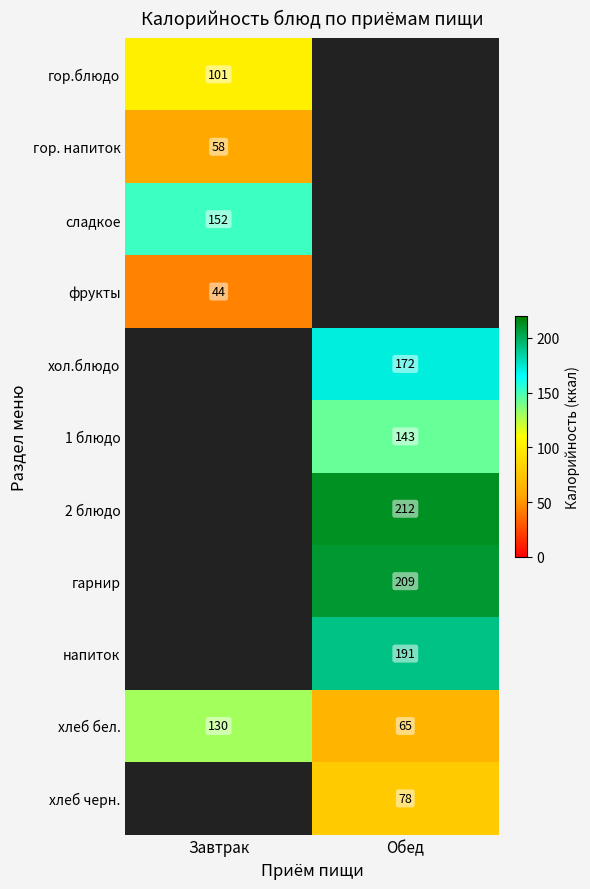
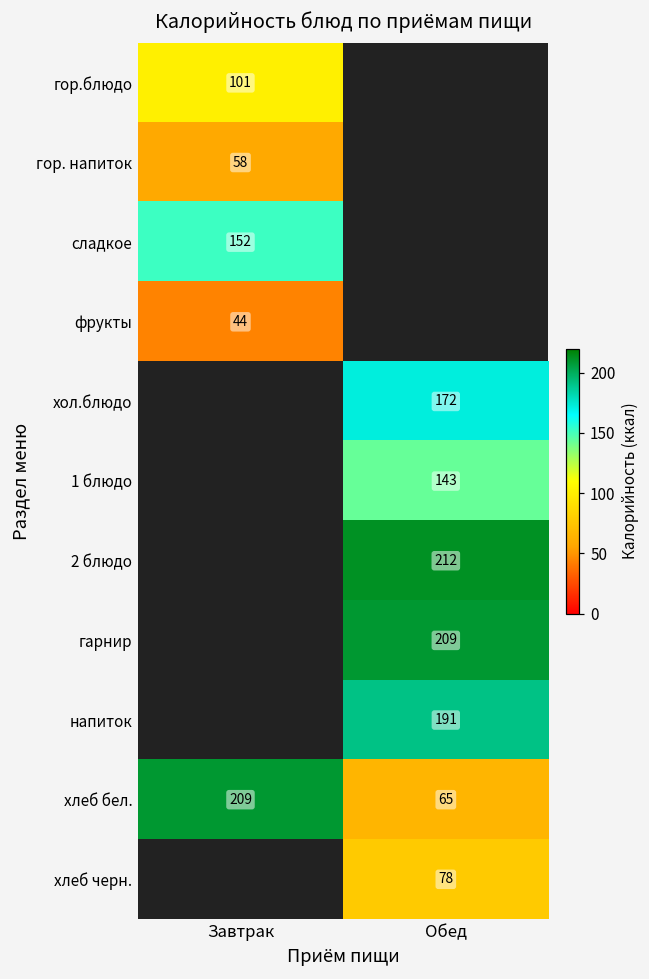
хлеб бел., Завтрак: 130 -> 209
